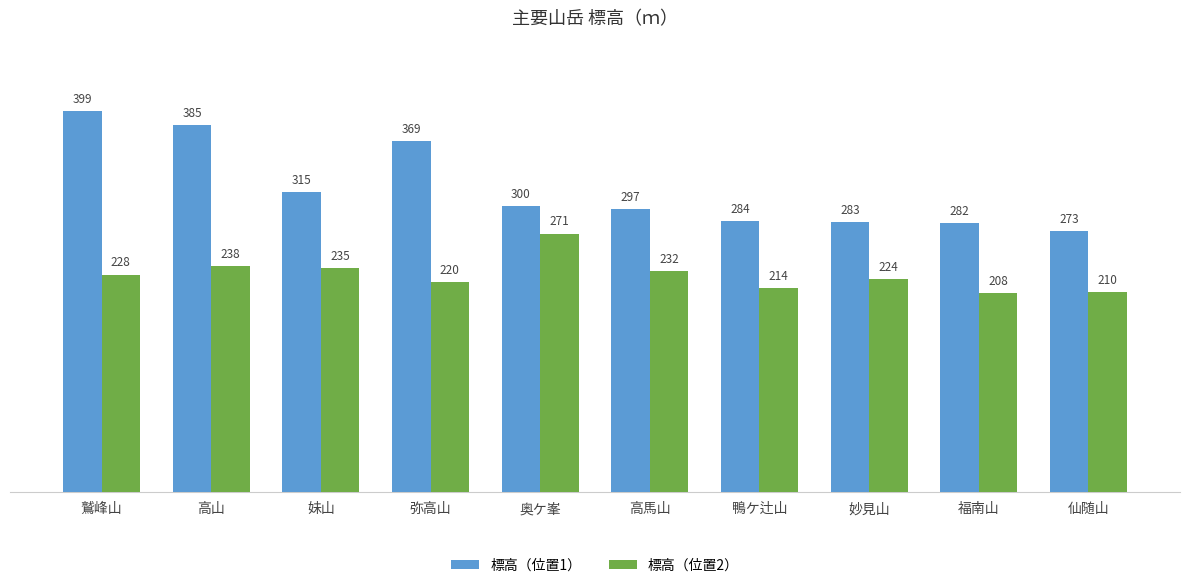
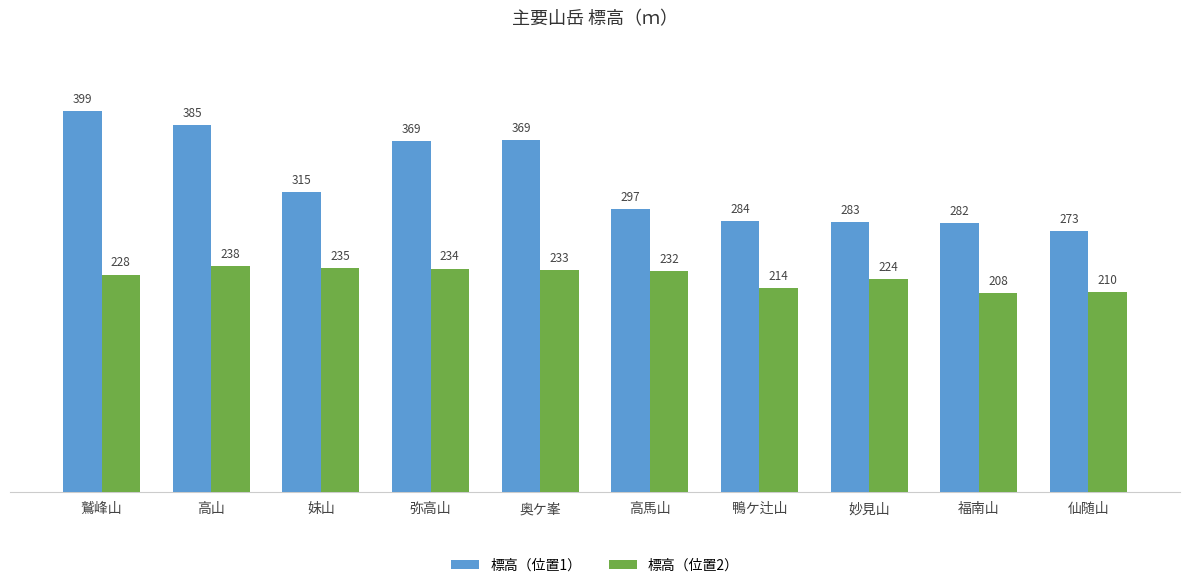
標高（位置2）, 弥高山: 220 -> 234
標高（位置1）, 奥ケ峯: 300 -> 369
標高（位置2）, 奥ケ峯: 271 -> 233
